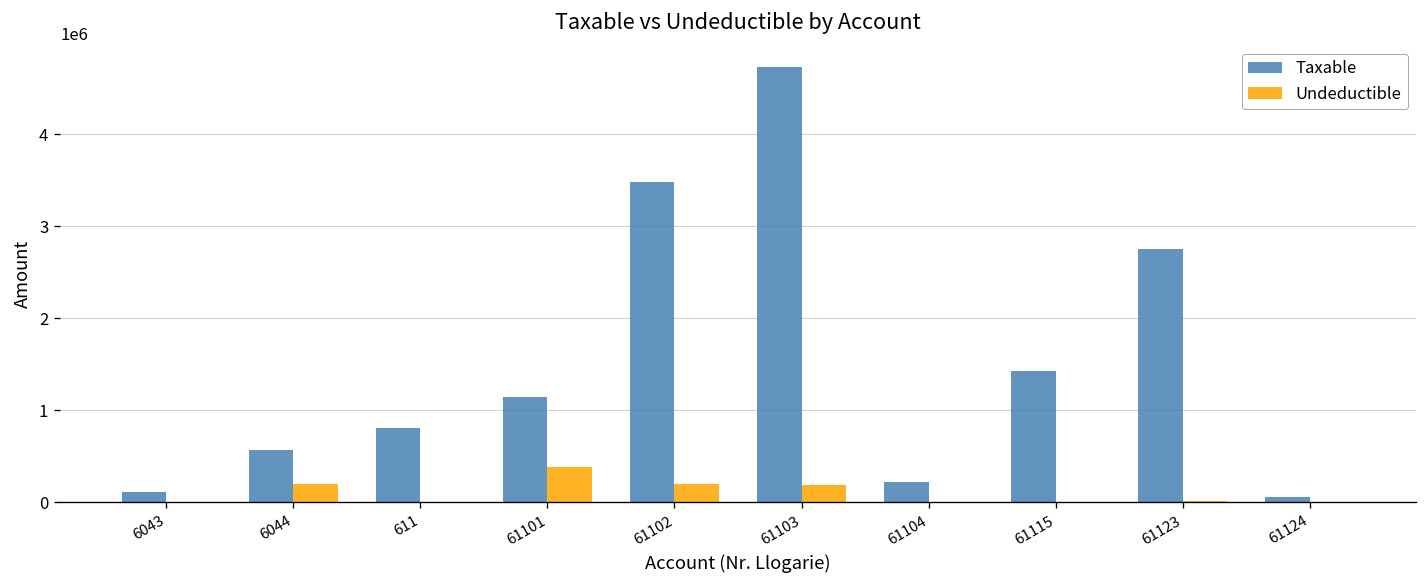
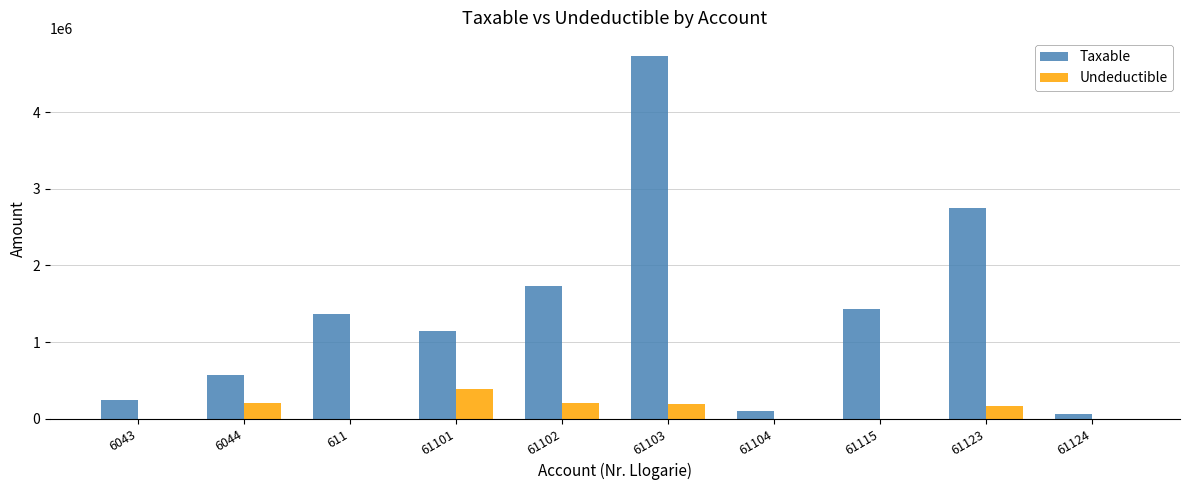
Taxable, 6043: 100000 -> 300000
Taxable, 611: 800000 -> 1400000
Taxable, 61102: 3500000 -> 1700000
Taxable, 61104: 200000 -> 100000
Undeductible, 61123: 0 -> 200000
